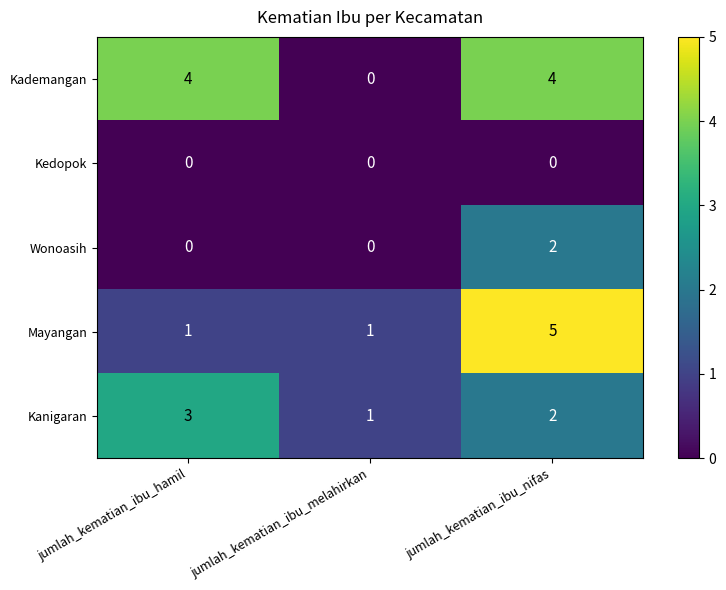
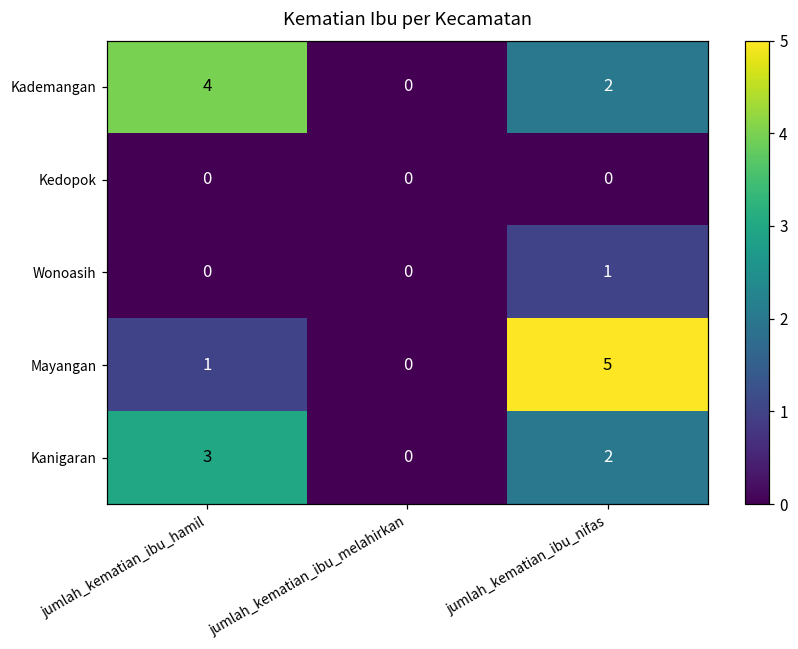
Kademangan, jumlah_kematian_ibu_nifas: 4 -> 2
Wonoasih, jumlah_kematian_ibu_nifas: 2 -> 1
Mayangan, jumlah_kematian_ibu_melahirkan: 1 -> 0
Kanigaran, jumlah_kematian_ibu_melahirkan: 1 -> 0
